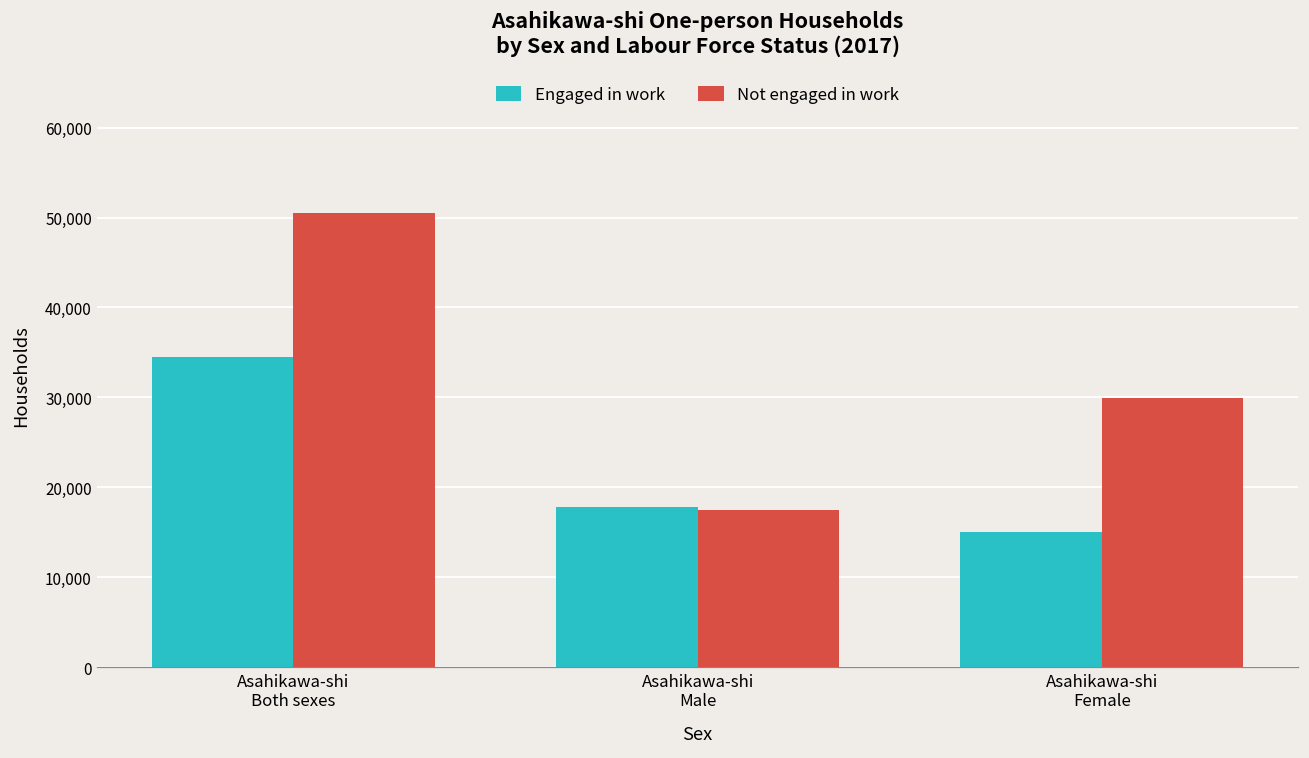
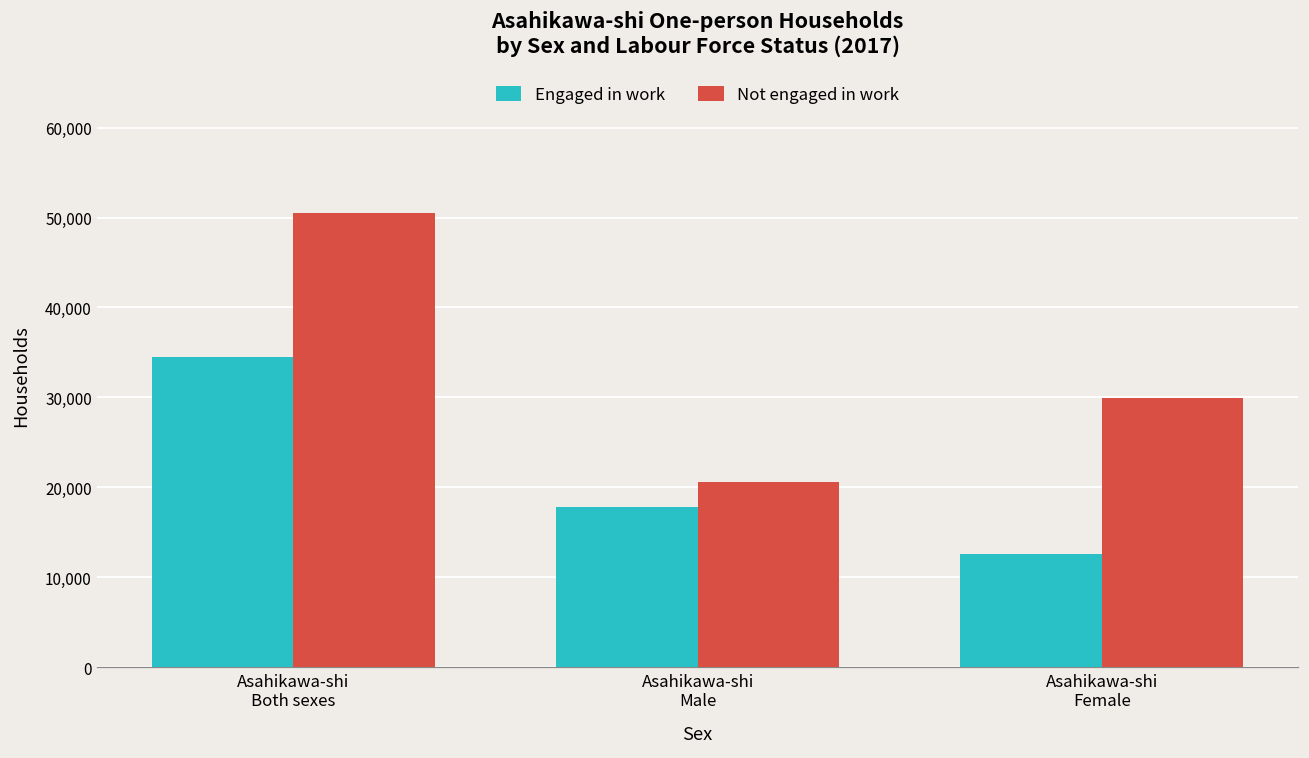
Not engaged in work, Asahikawa-shi Male: 18,000 -> 21,000
Engaged in work, Asahikawa-shi Female: 15,000 -> 13,000
